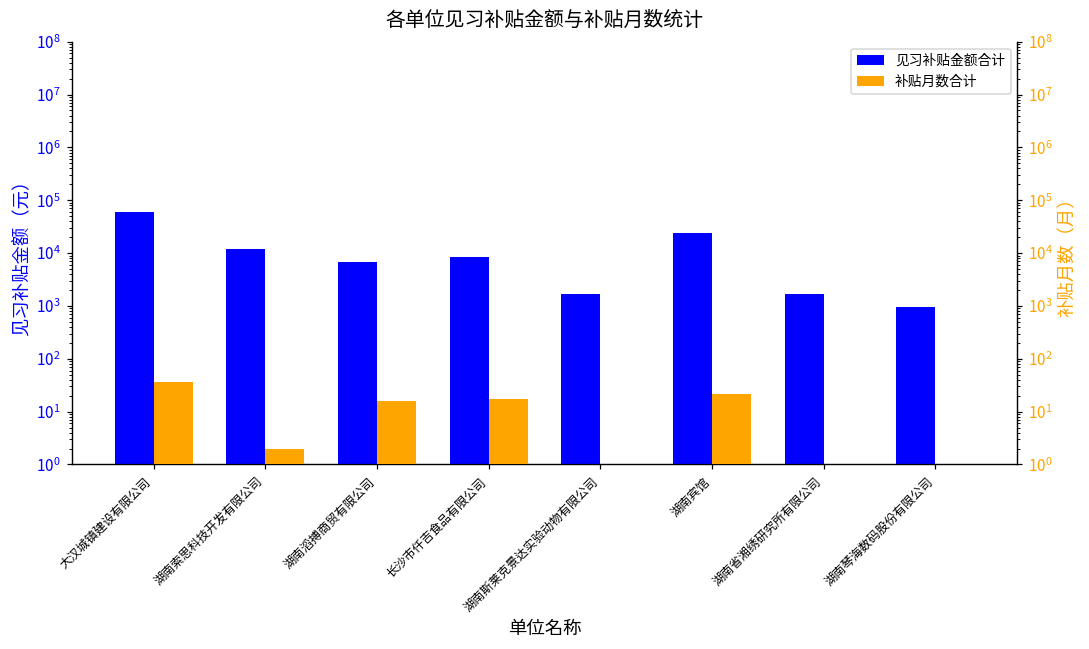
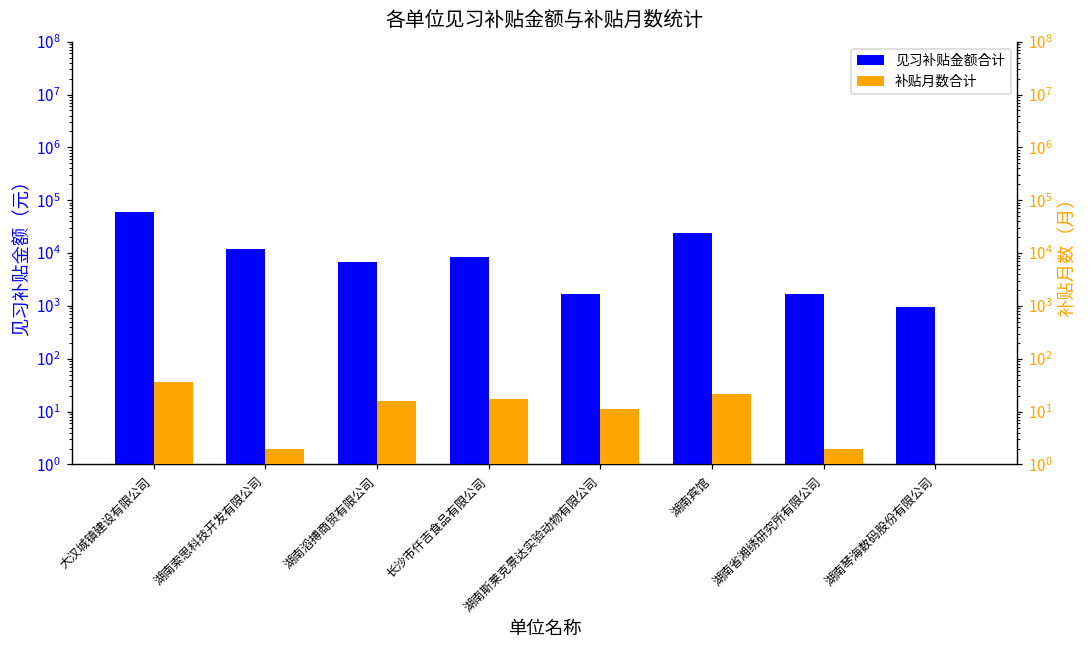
补贴月数合计, 湖南斯莱克景达实验动物有限公司: 1 -> 11
补贴月数合计, 湖南省湘绣研究所有限公司: 1 -> 2
